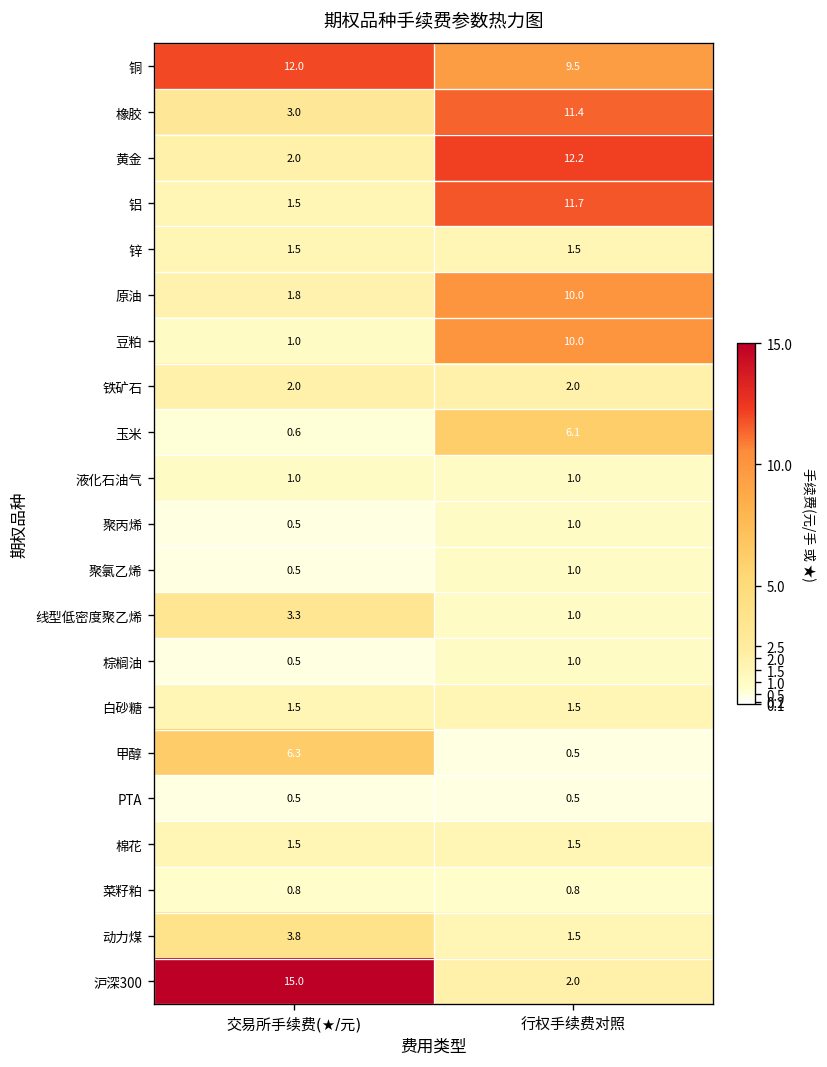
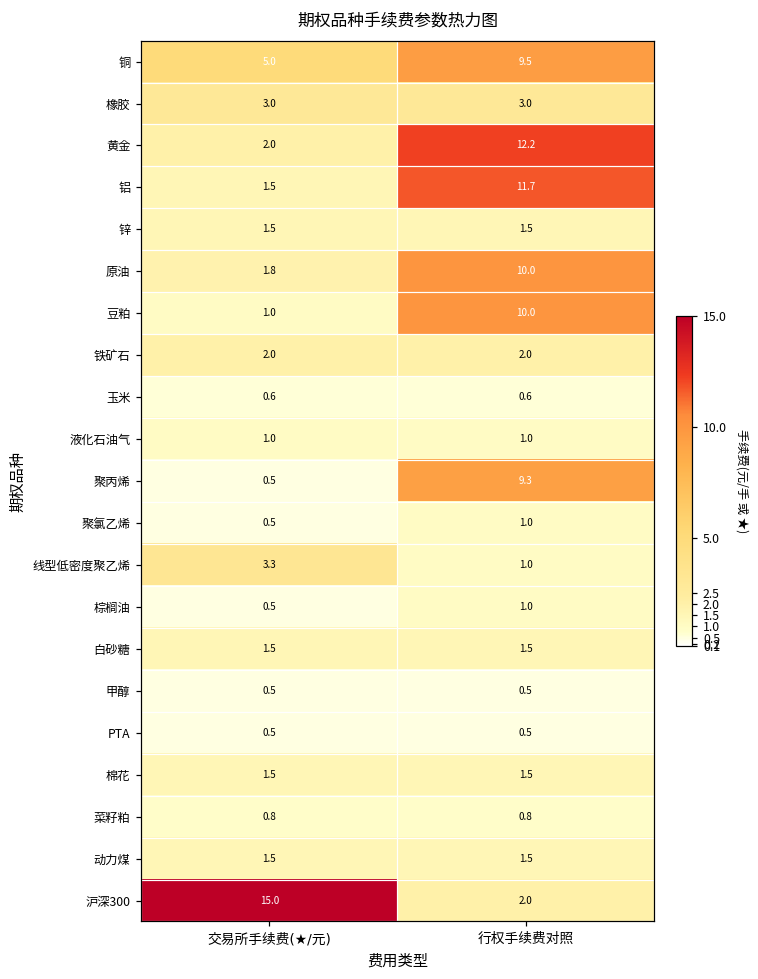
铜, 交易所手续费(★/元): 12.0 -> 5.0
橡胶, 行权手续费对照: 11.4 -> 3.0
玉米, 行权手续费对照: 6.1 -> 0.6
聚丙烯, 行权手续费对照: 1.0 -> 9.3
甲醇, 交易所手续费(★/元): 6.3 -> 0.5
动力煤, 交易所手续费(★/元): 3.8 -> 1.5
